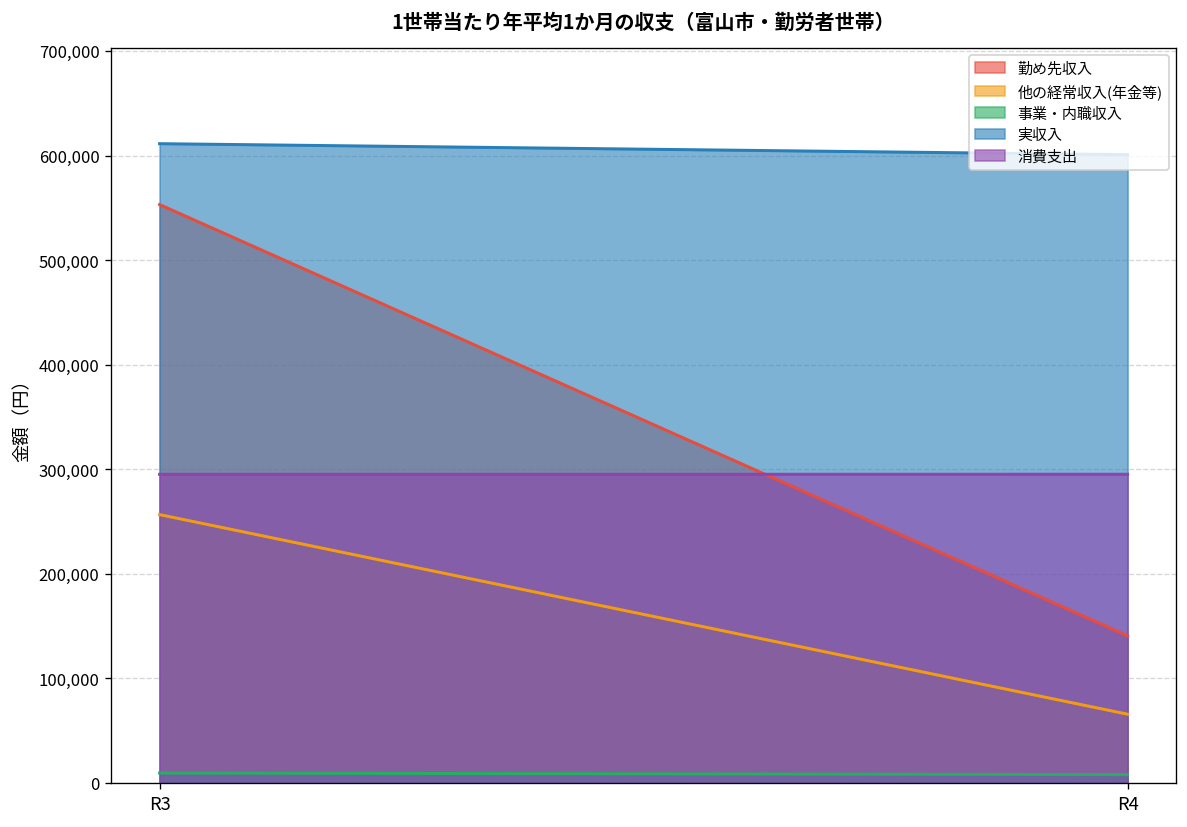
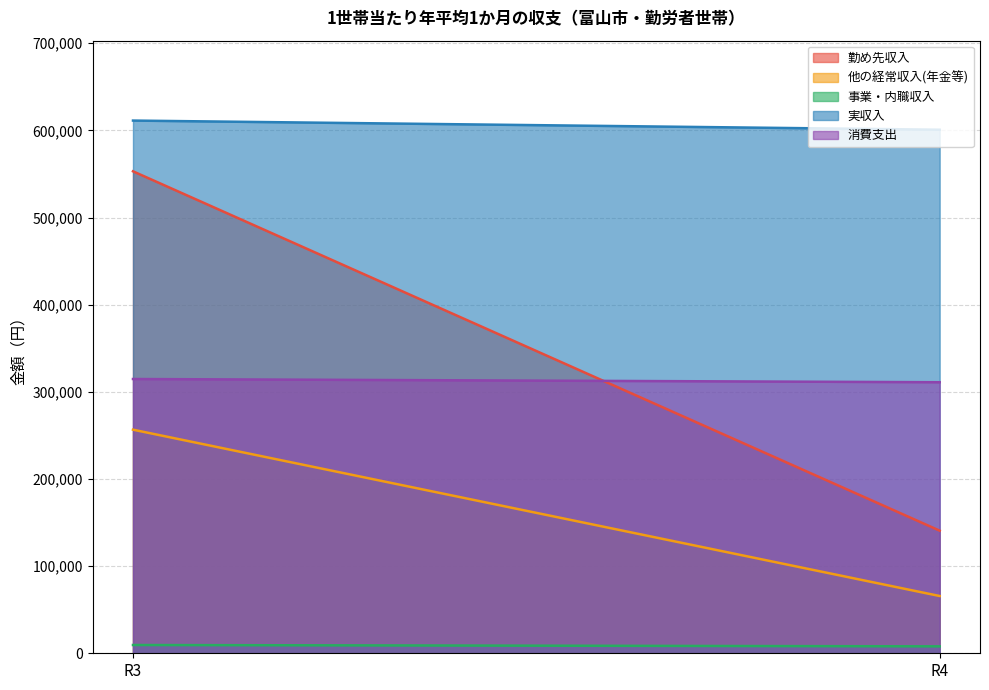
消費支出, R3: 300,000 -> 310,000
消費支出, R4: 300,000 -> 310,000
